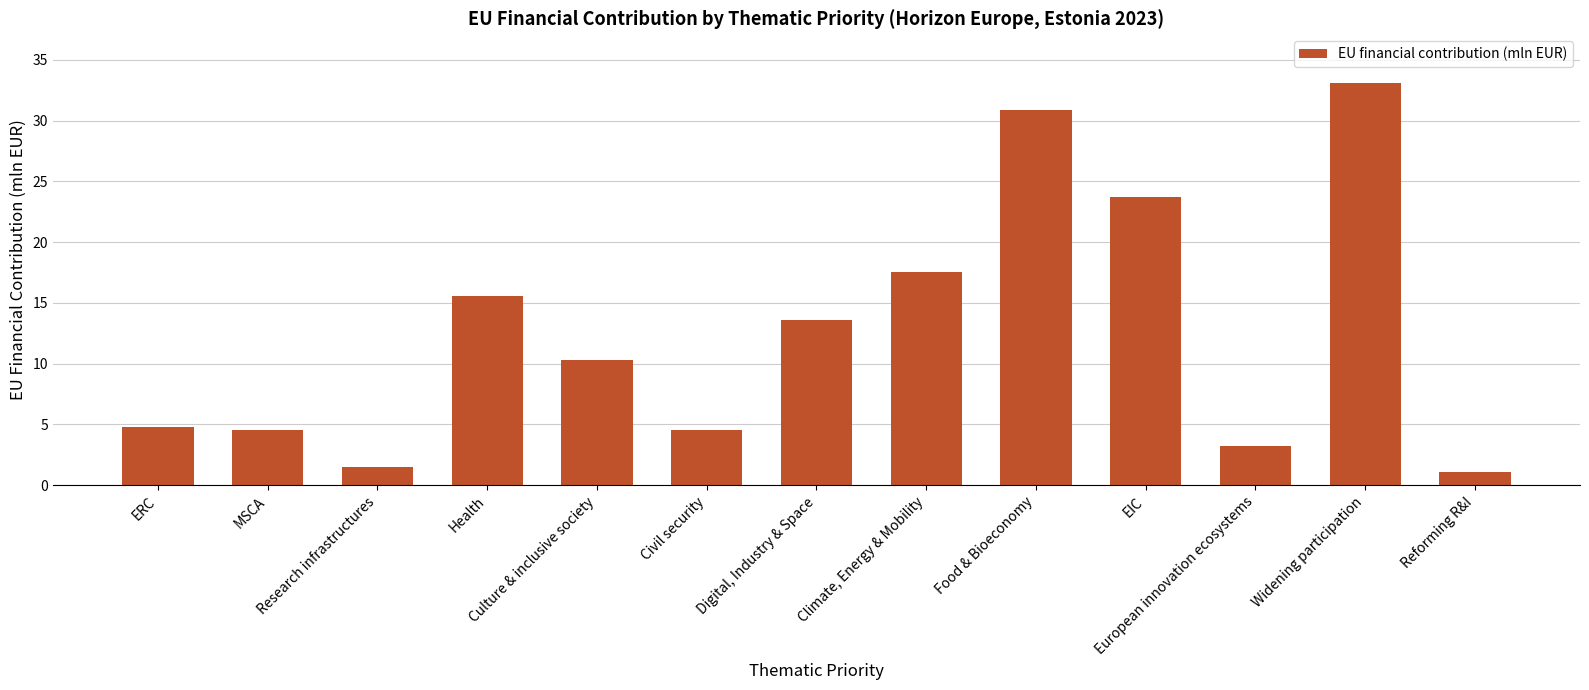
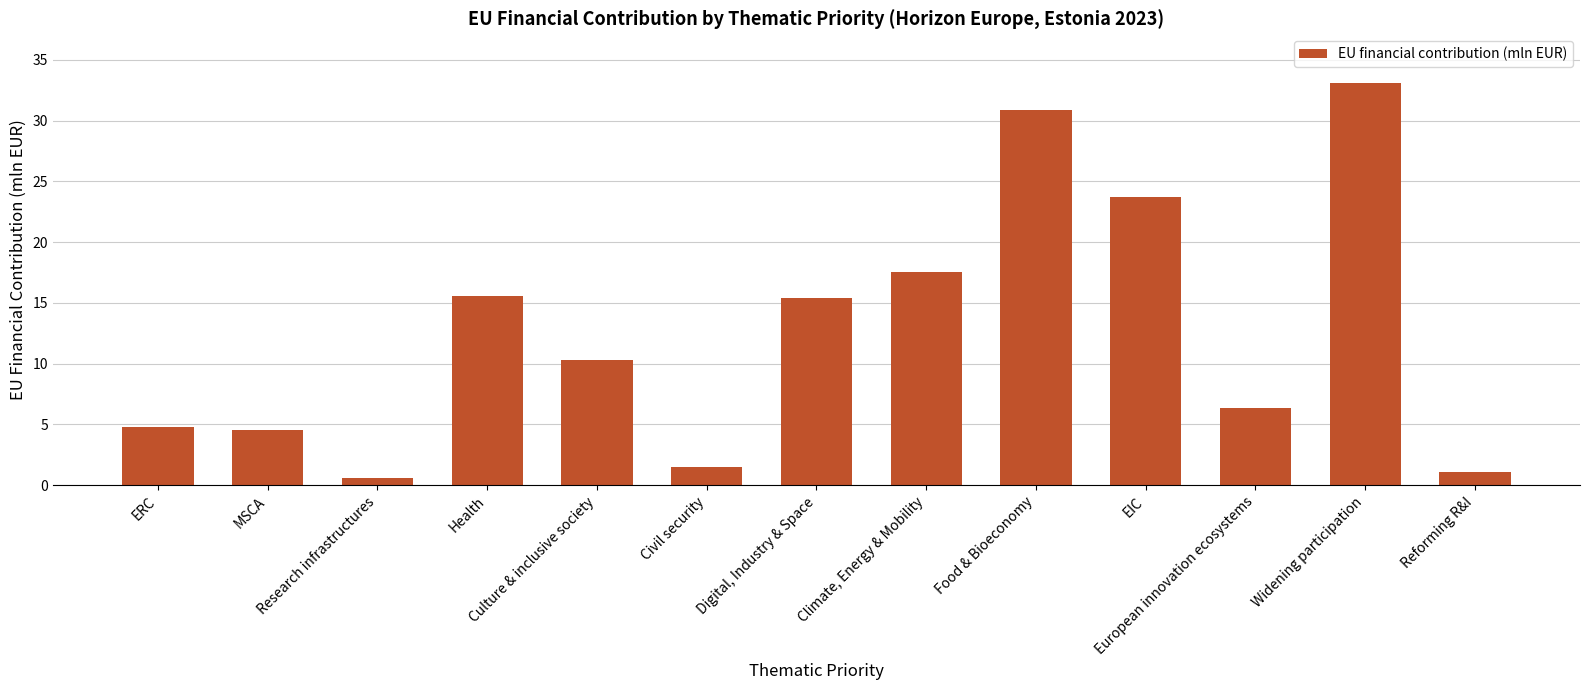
Research infrastructures: 1.5 -> 0.6
Civil security: 4.6 -> 1.5
Digital, Industry & Space: 13.6 -> 15.4
European innovation ecosystems: 3.2 -> 6.4
